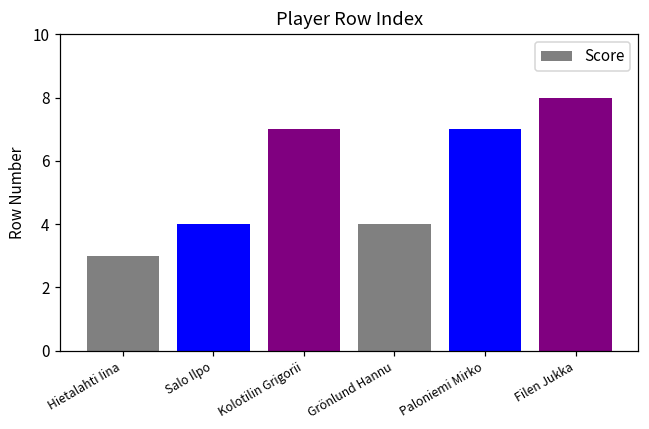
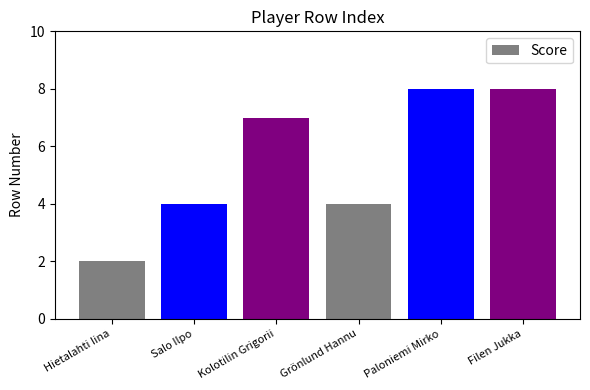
Hietalahti Iina: 3 -> 2
Paloniemi Mirko: 7 -> 8
